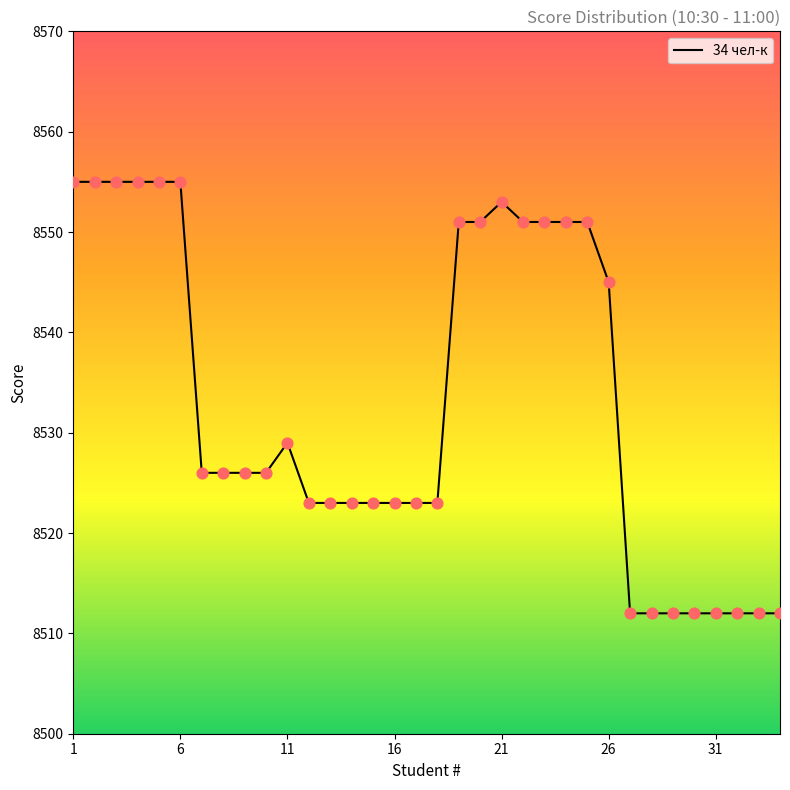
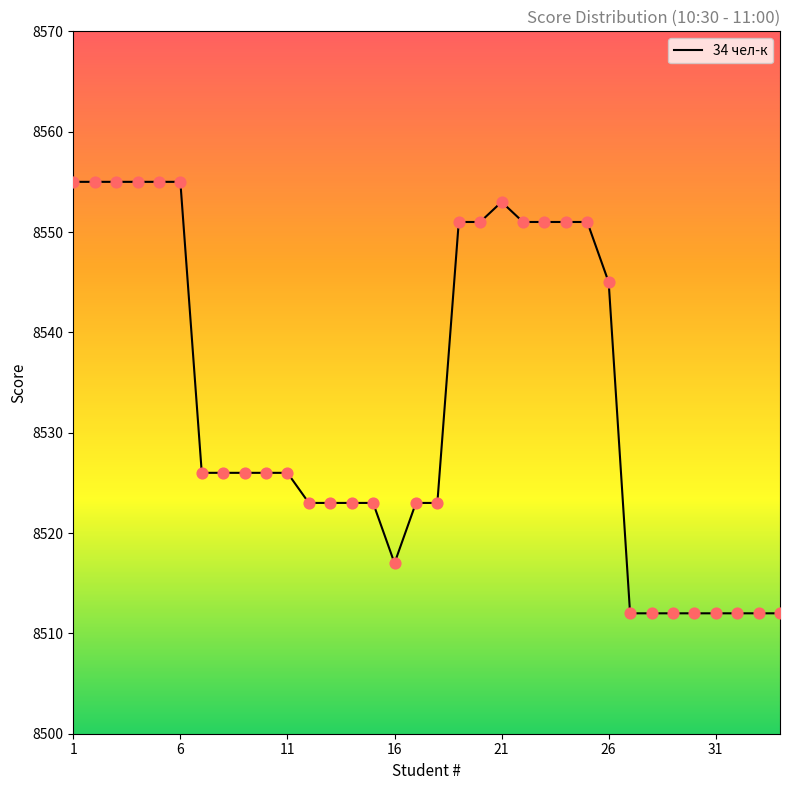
11: 8529 -> 8526
16: 8523 -> 8517
